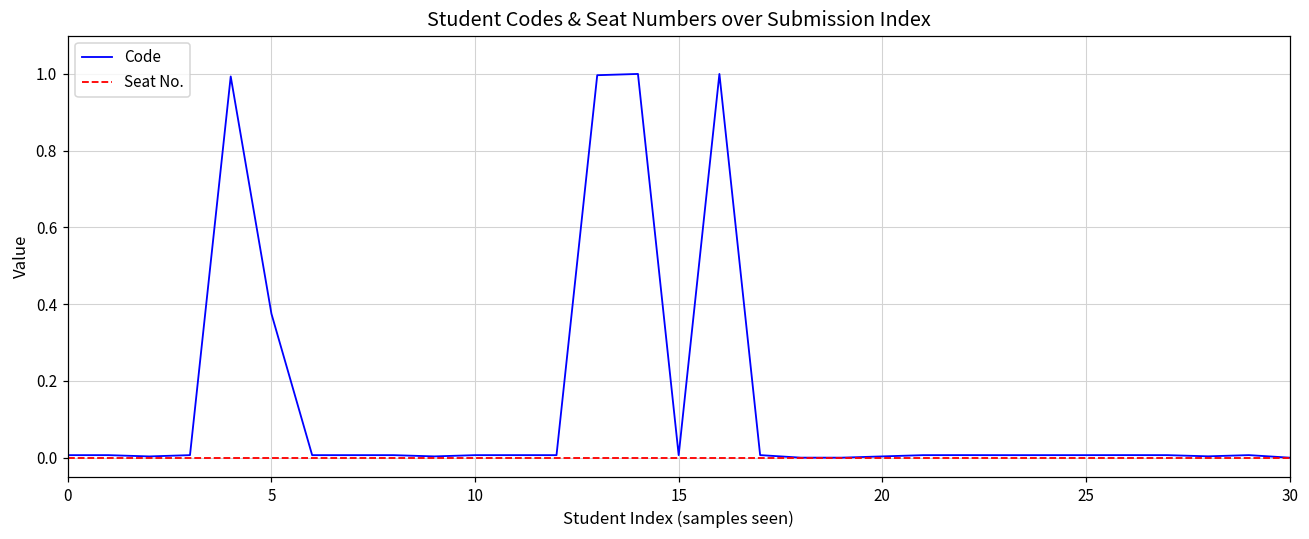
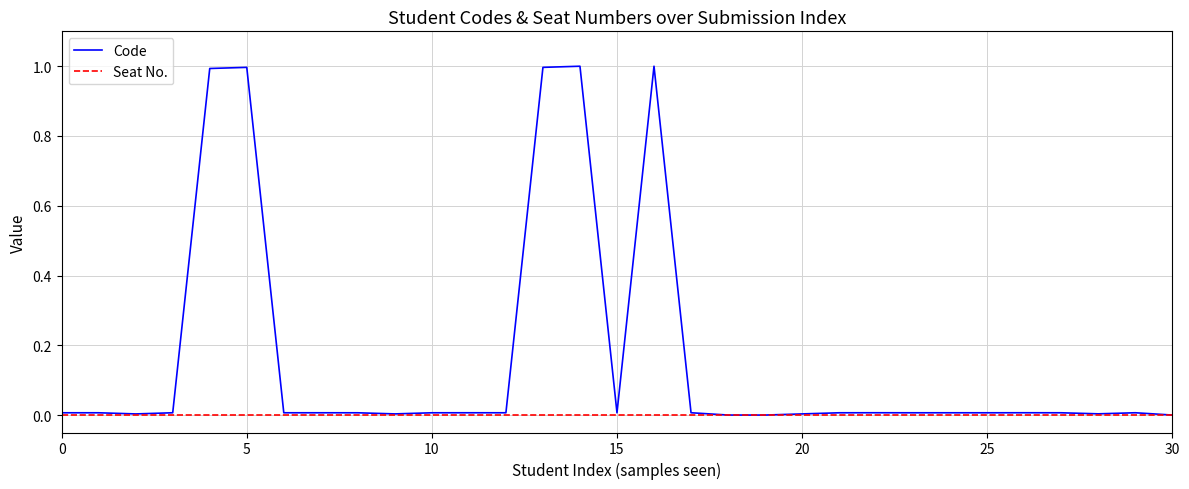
Code, 5: 0.38 -> 1.00
